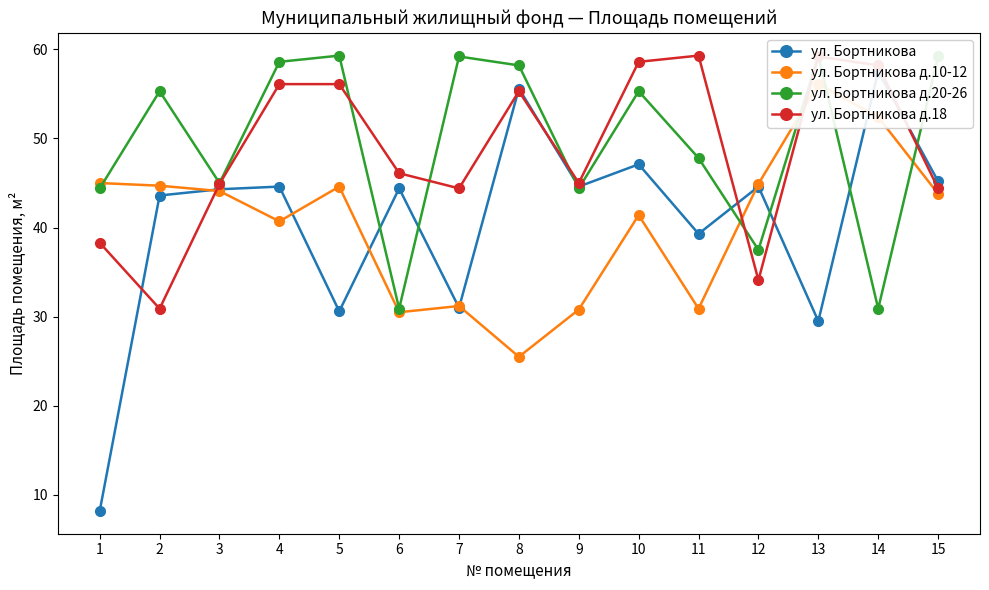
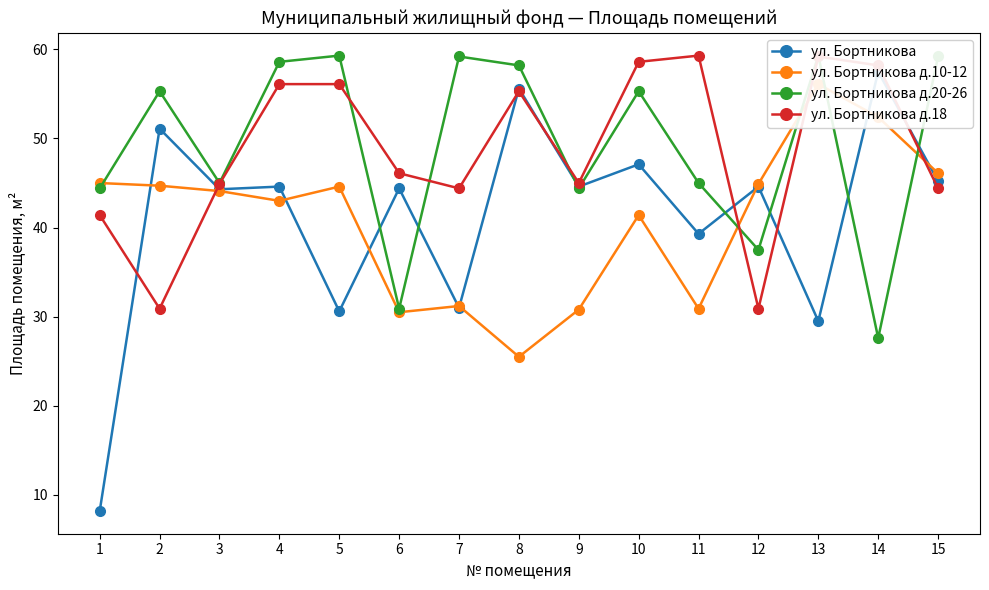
ул. Бортникова д.18, 1: 38 -> 41
ул. Бортникова, 2: 44 -> 51
ул. Бортникова д.10-12, 4: 41 -> 43
ул. Бортникова д.20-26, 11: 48 -> 45
ул. Бортникова д.18, 12: 34 -> 31
ул. Бортникова д.20-26, 14: 31 -> 28
ул. Бортникова д.10-12, 15: 44 -> 46
